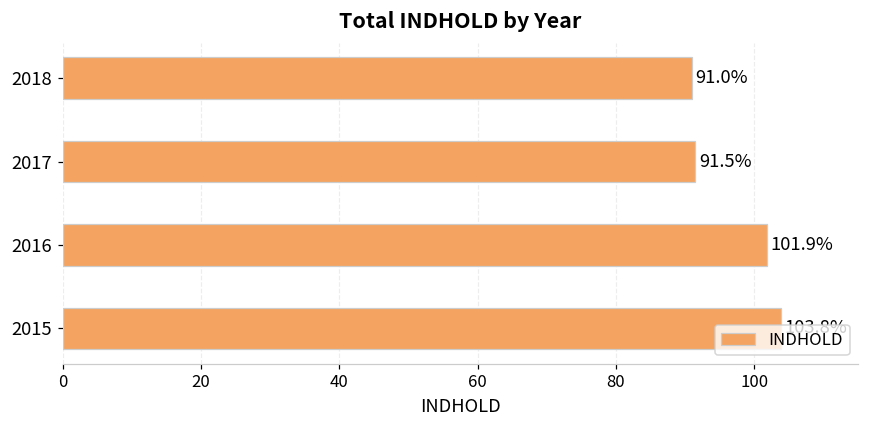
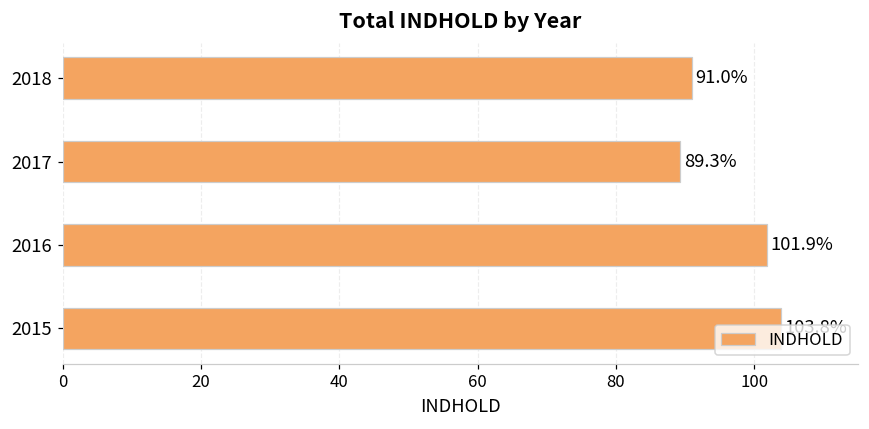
2017: 91.5% -> 89.3%
